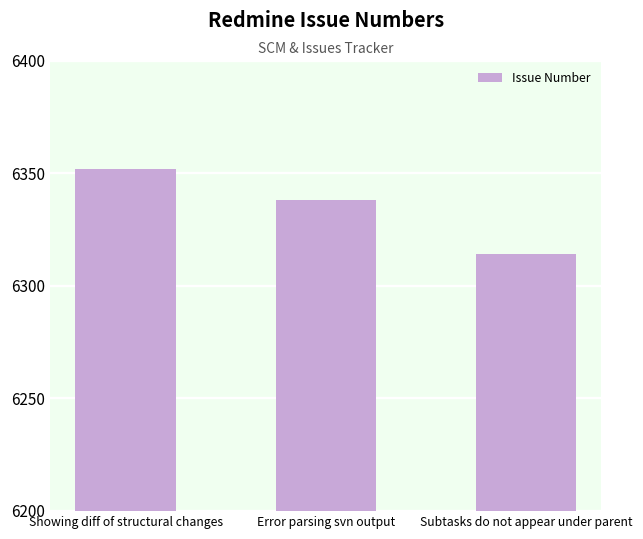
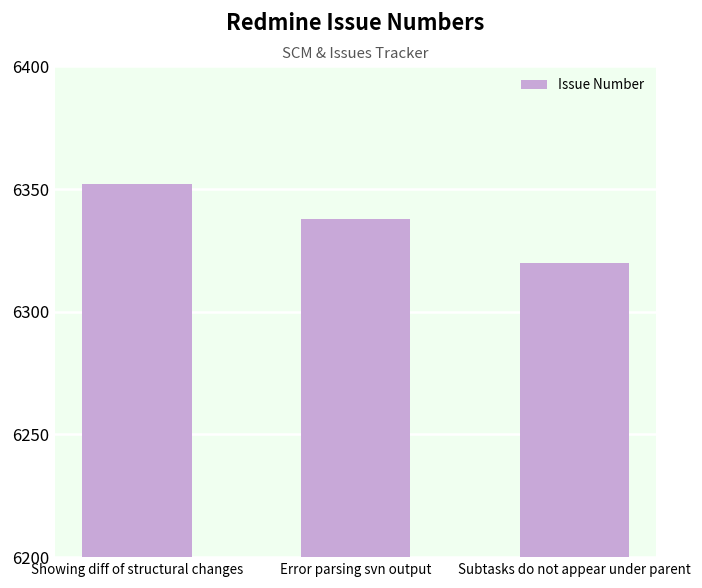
Subtasks do not appear under parent: 6314 -> 6320
